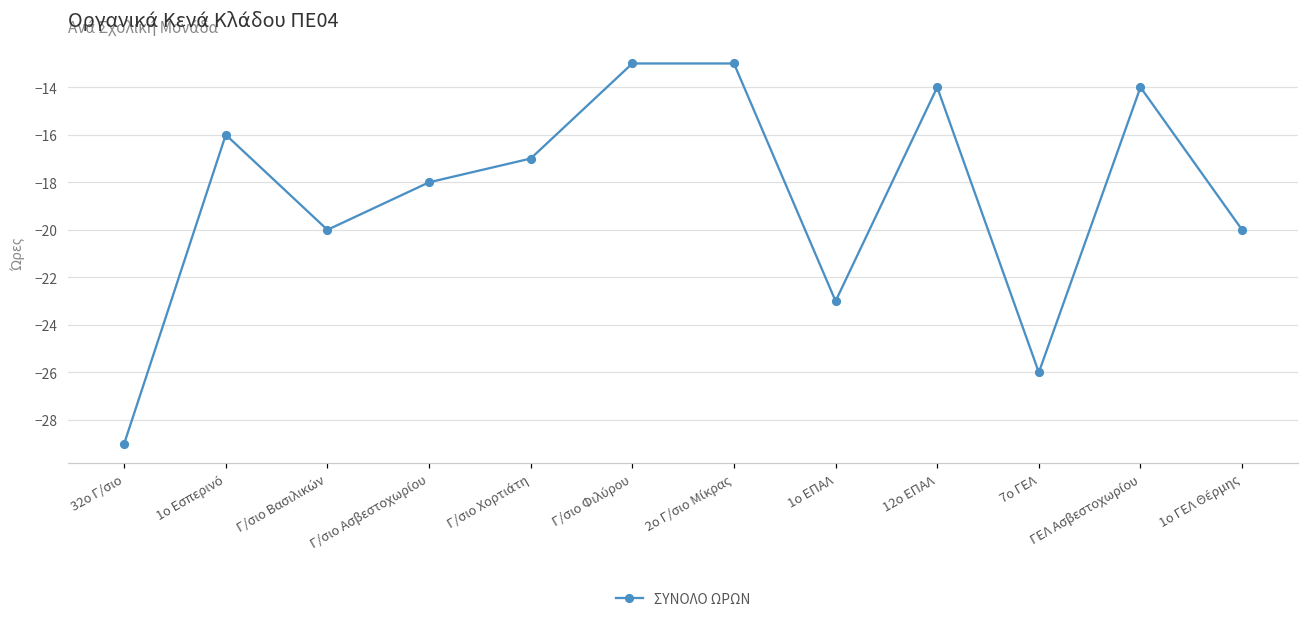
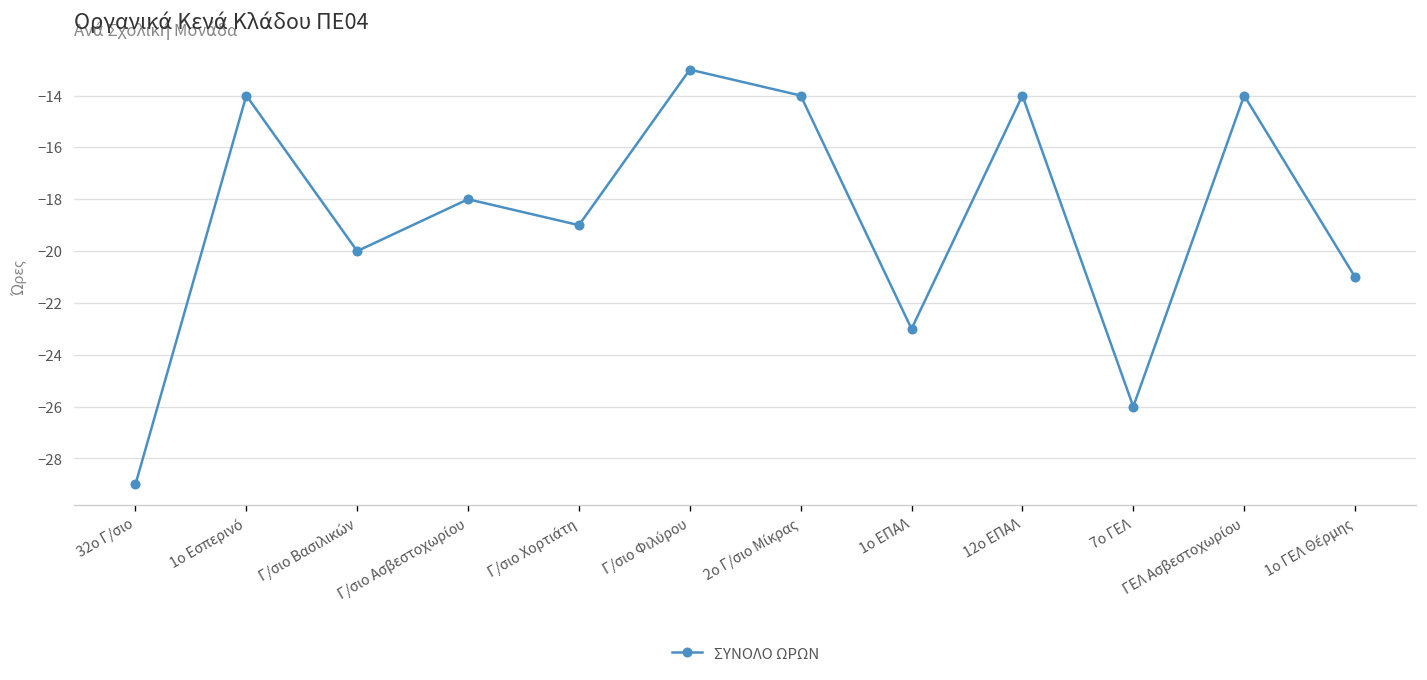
1ο Εσπερινό: -16 -> -14
Γ/σιο Χορτιάτη: -17 -> -19
2ο Γ/σιο Μίκρας: -13 -> -14
1ο ΓΕΛ Θέρμης: -20 -> -21
